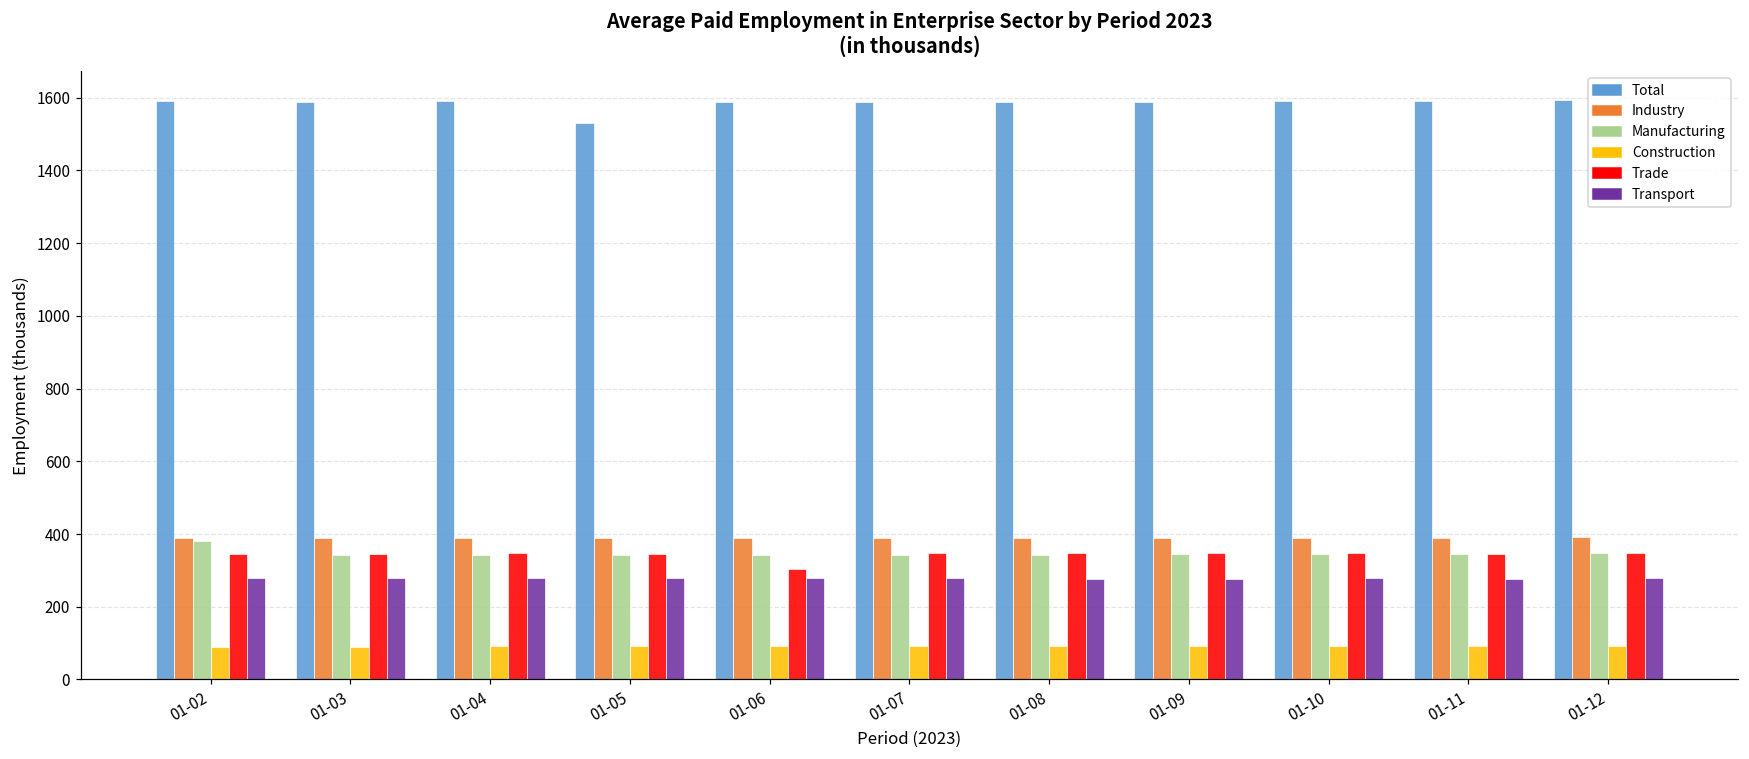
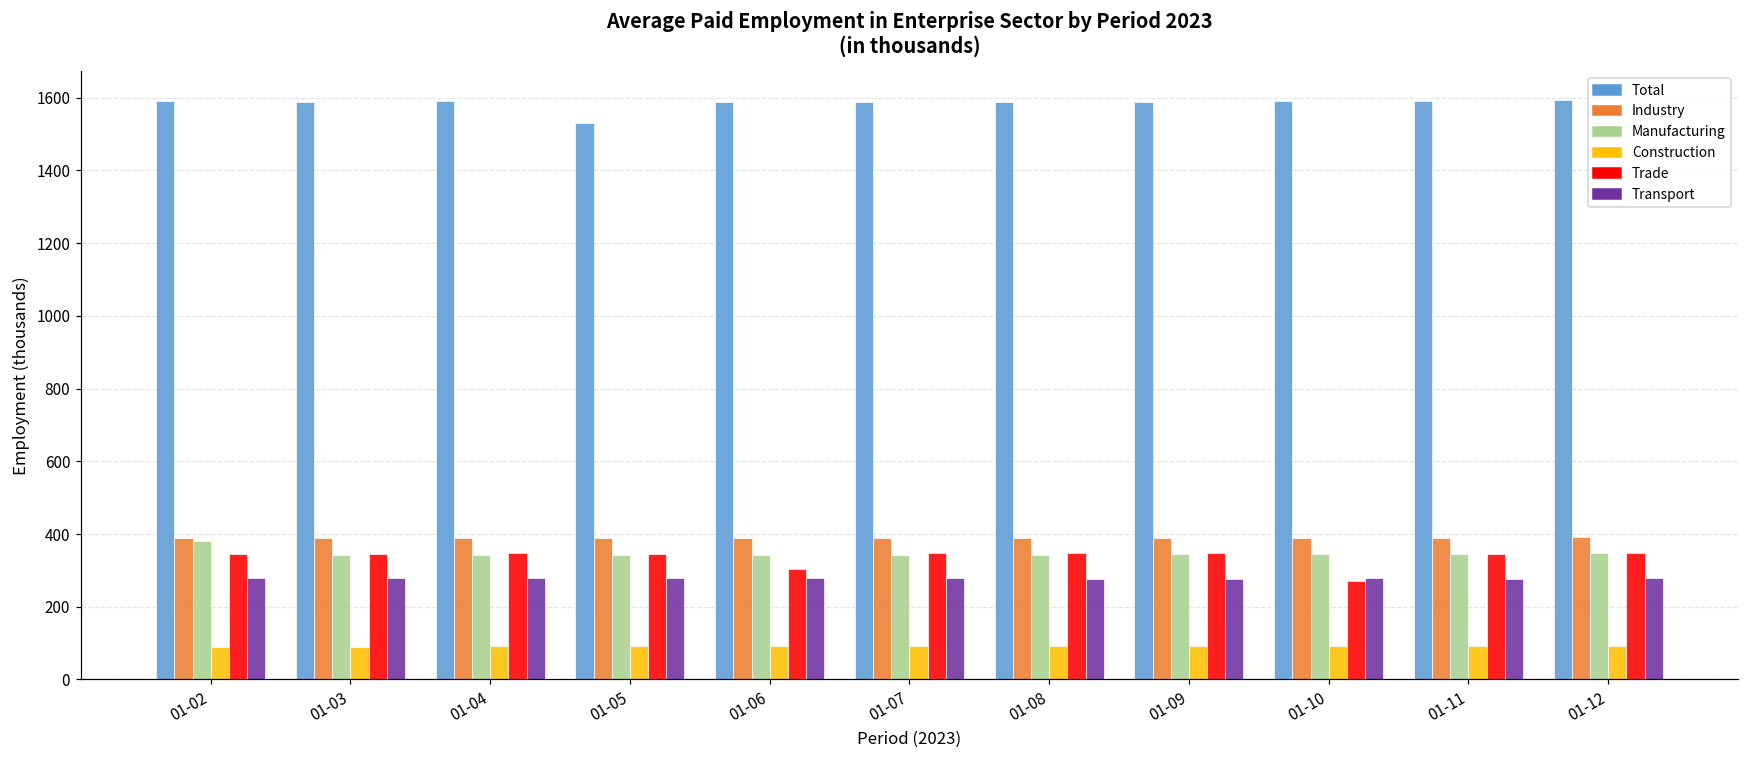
Trade, 01-10: 350 -> 270
